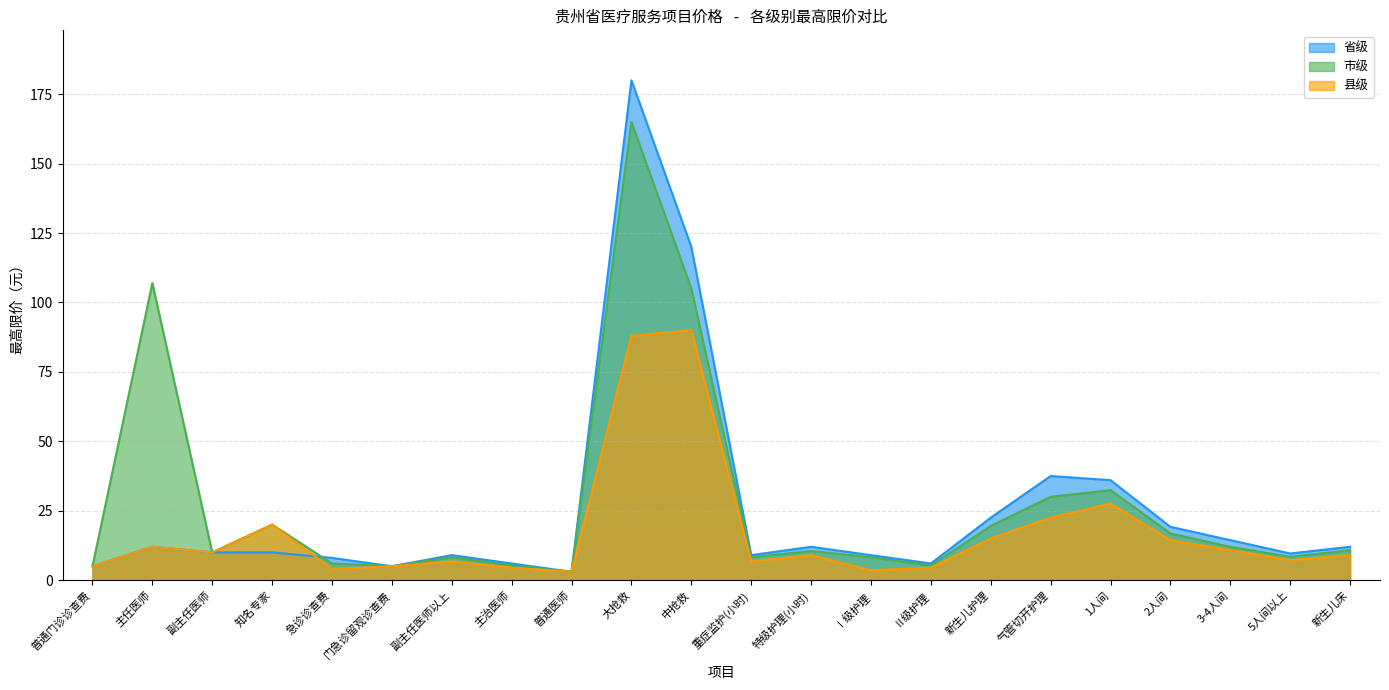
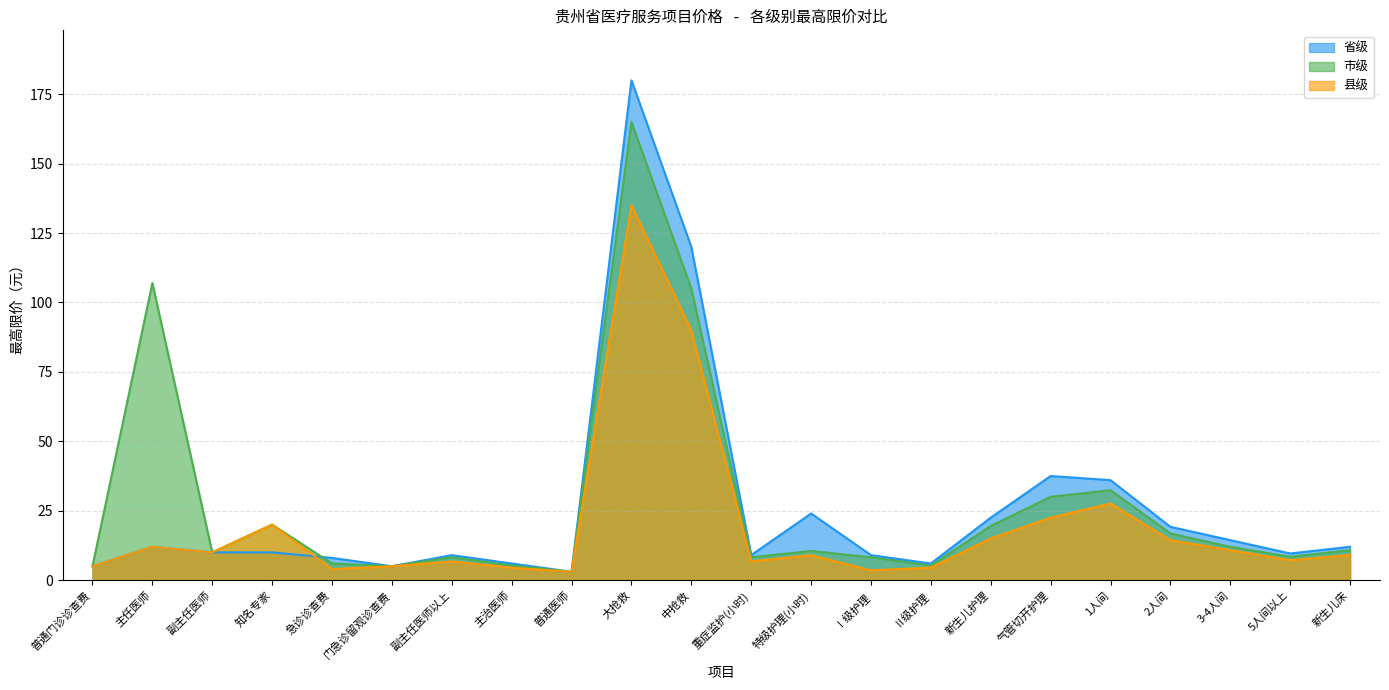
县级, 大抢救: 88 -> 135
省级, 特级护理(小时): 12 -> 24
